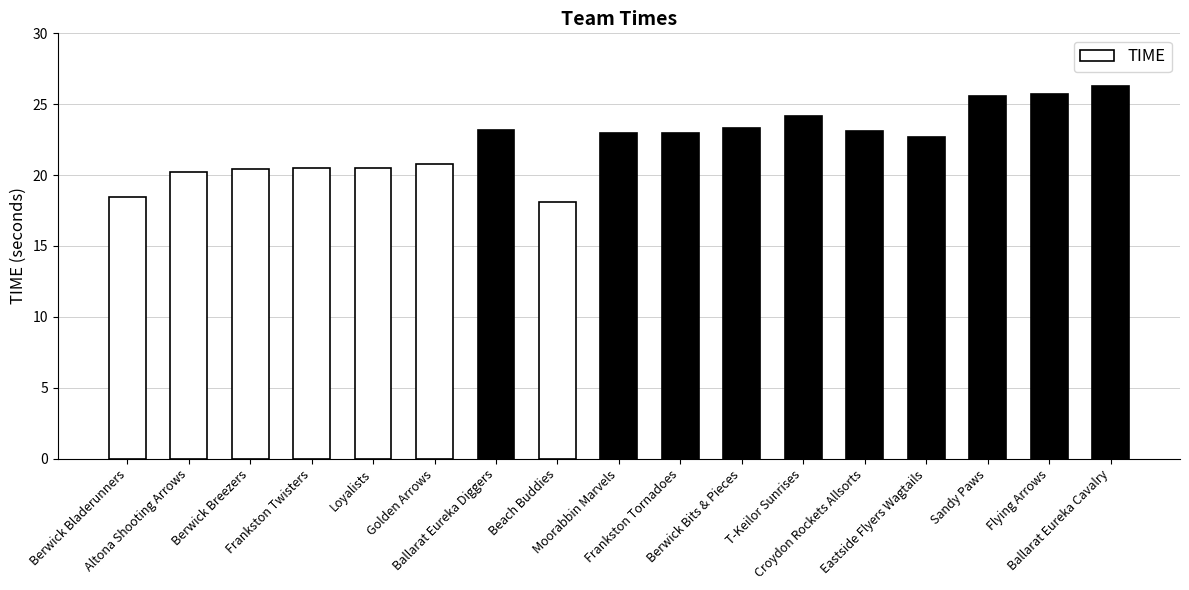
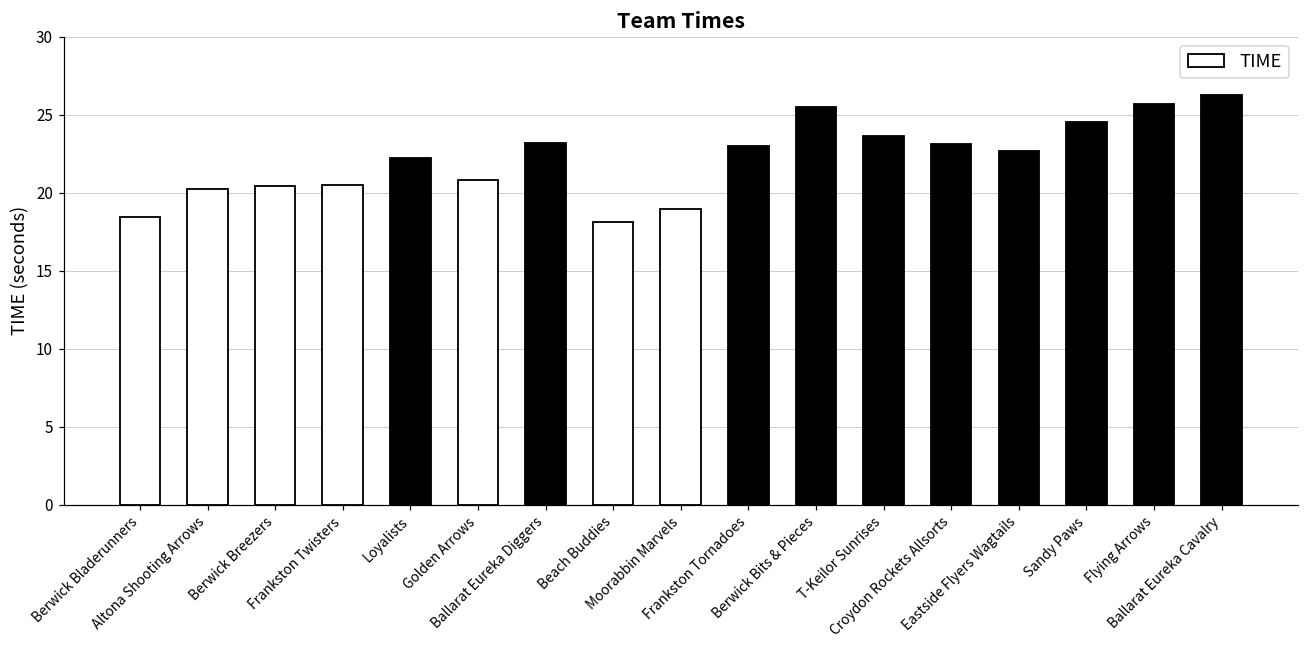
Loyalists: 20.5 -> 22.2
Moorabbin Marvels: 23.0 -> 19.0
Berwick Bits & Pieces: 23.3 -> 25.5
T-Keilor Sunrises: 24.2 -> 23.6
Sandy Paws: 25.6 -> 24.5
